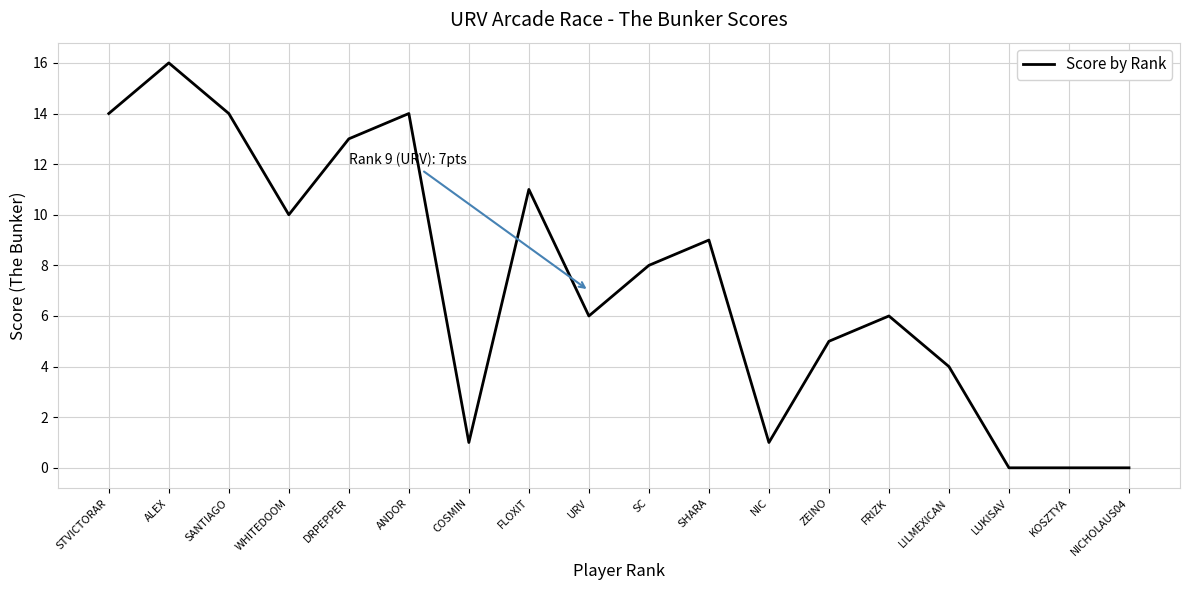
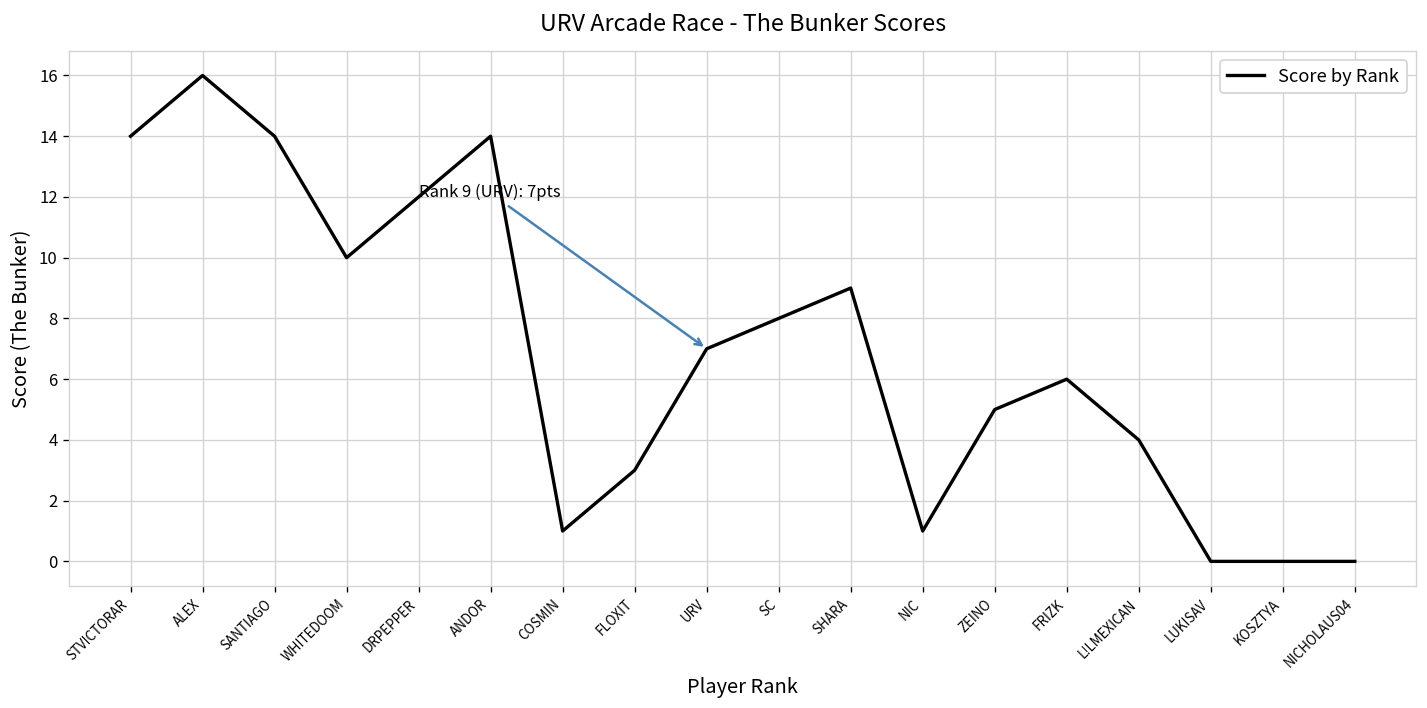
DRPEPPER: 13 -> 12
FLOXIT: 11 -> 3
URV: 6 -> 7
